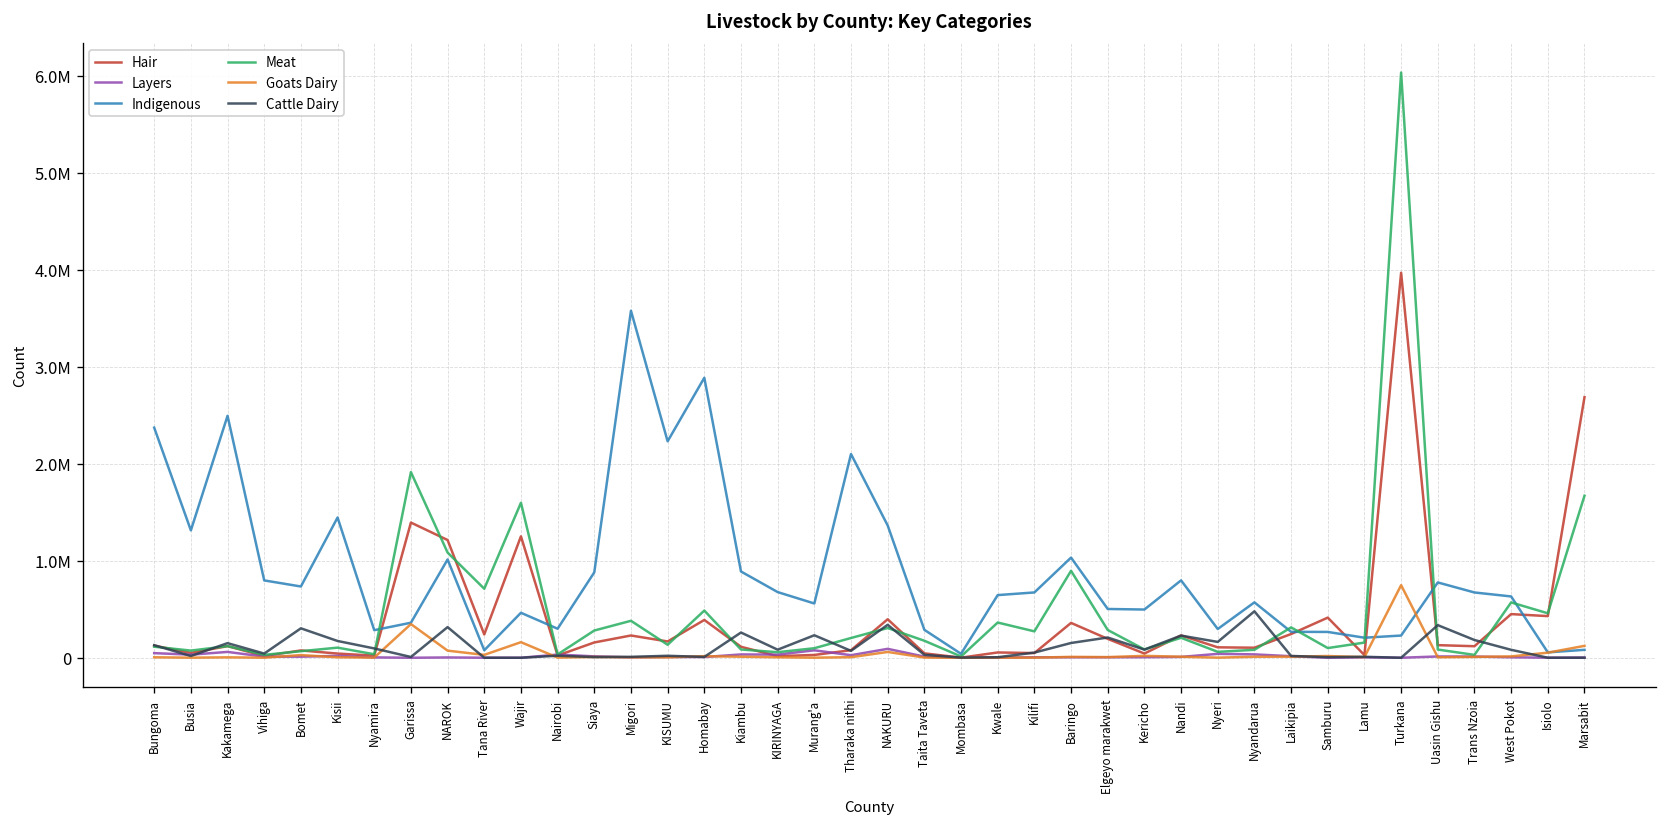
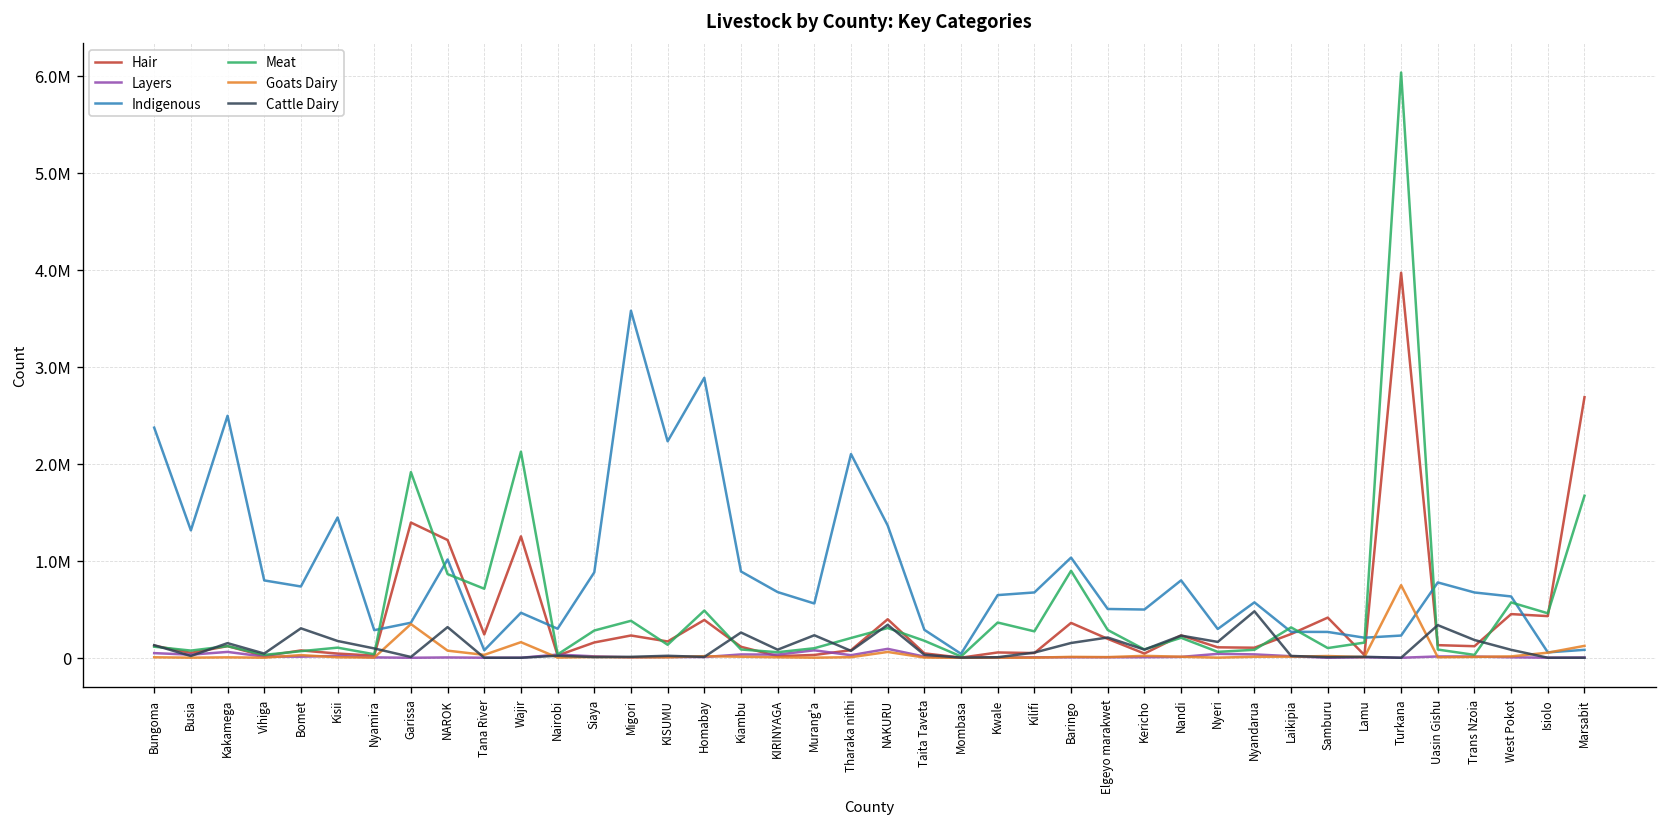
Meat, NAROK: 1100000 -> 900000
Meat, Wajir: 1600000 -> 2100000
